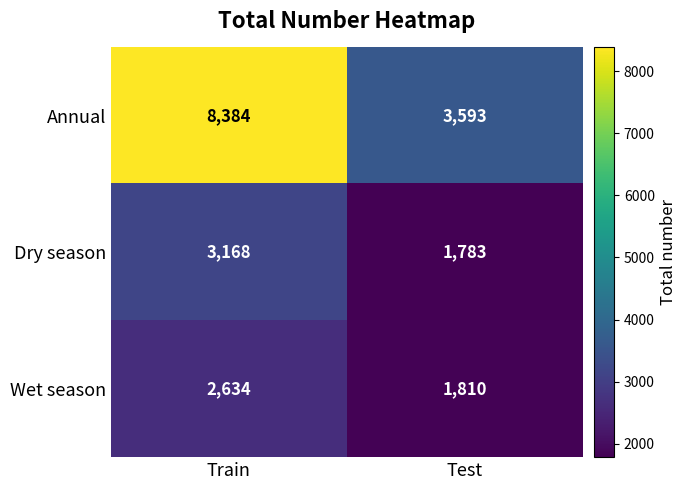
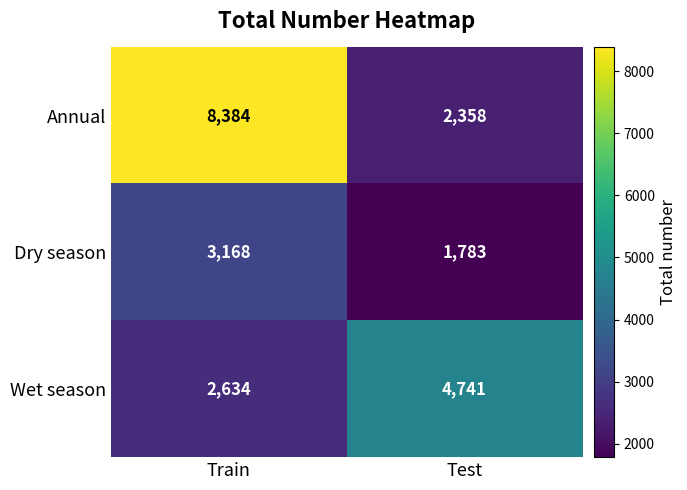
Annual, Test: 3,593 -> 2,358
Wet season, Test: 1,810 -> 4,741
